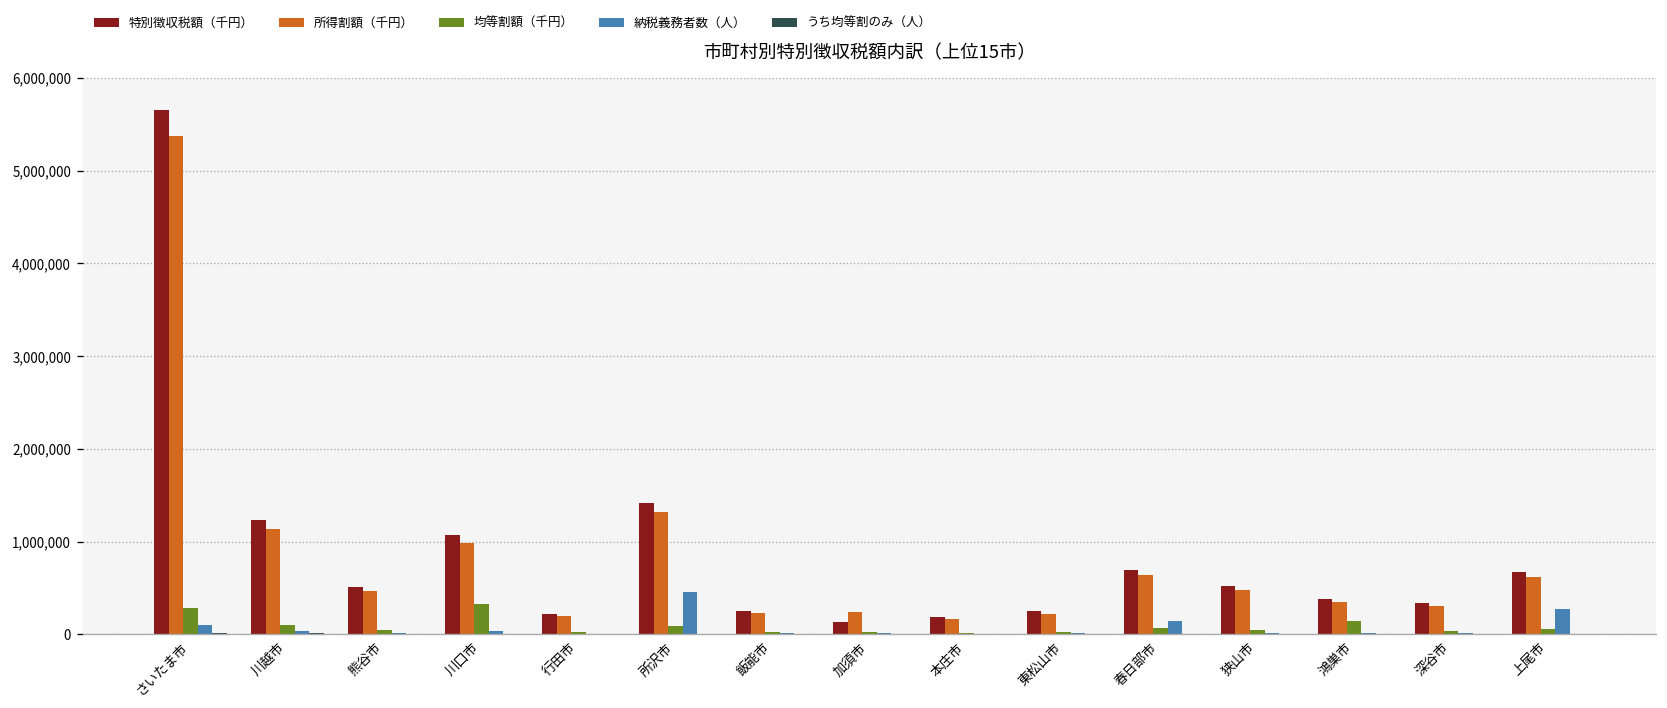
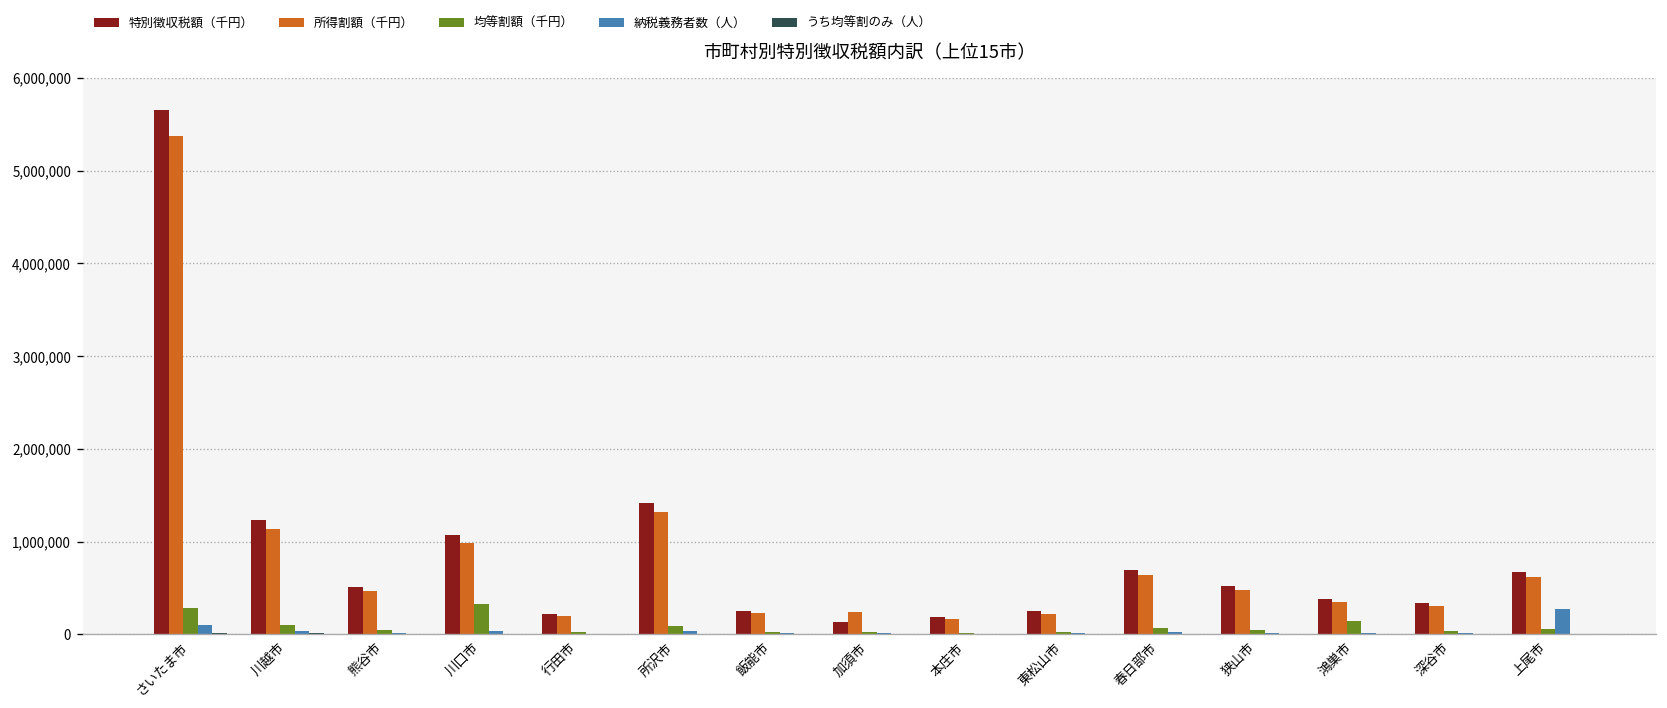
納税義務者数（人）, 所沢市: 500,000 -> 0
納税義務者数（人）, 春日部市: 100,000 -> 0
